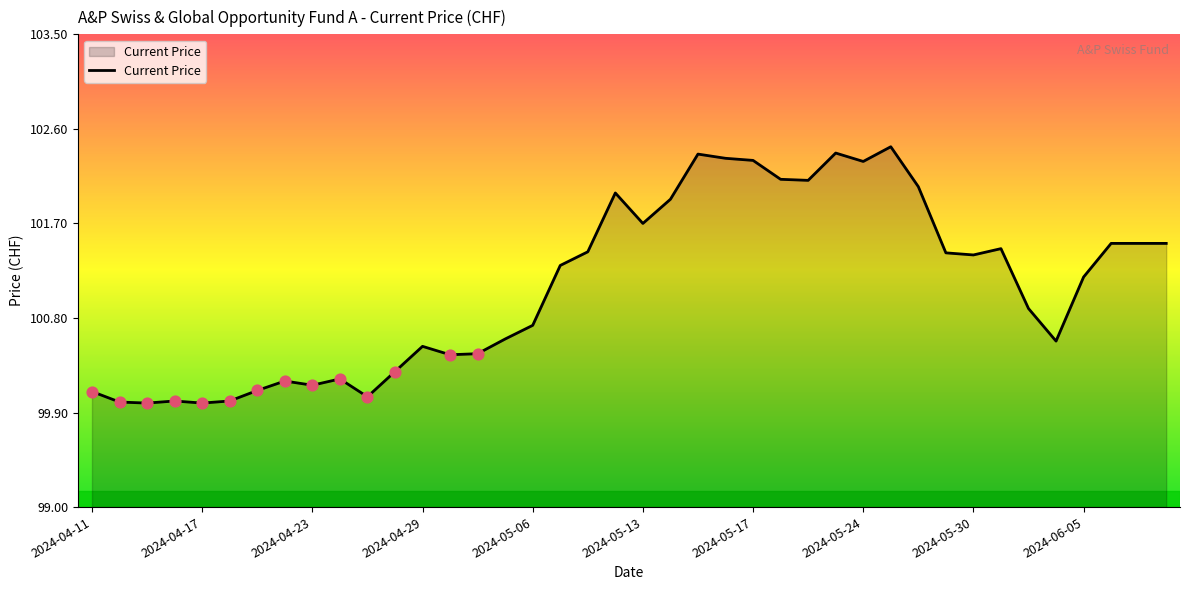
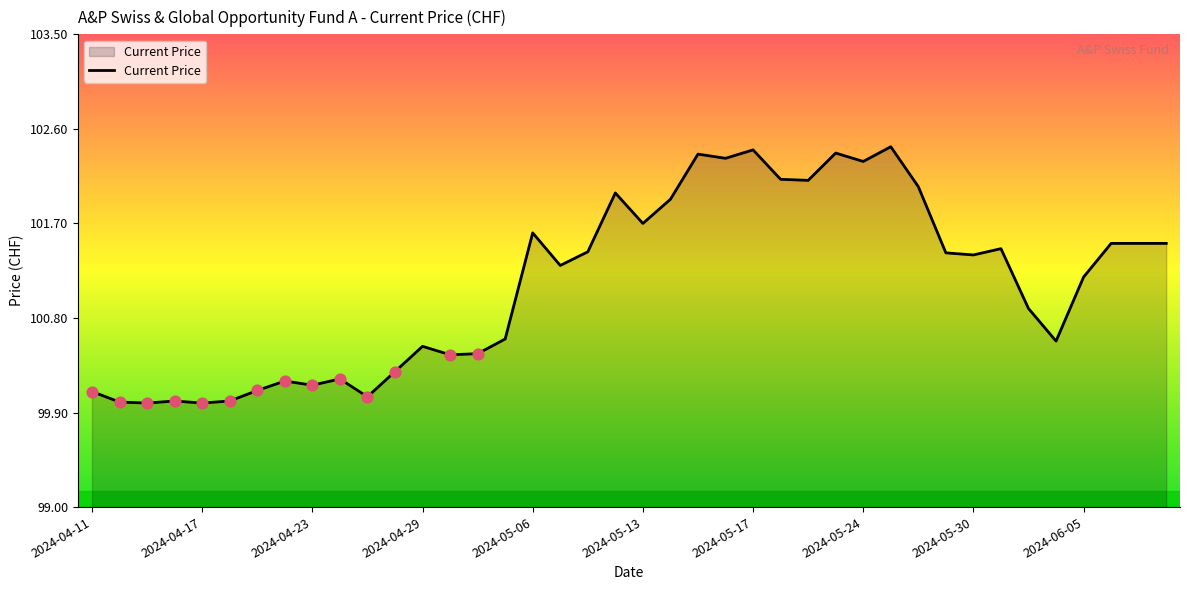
Current Price, 2024-05-06: 100.73 -> 101.61
Current Price, 2024-05-17: 102.3 -> 102.4
